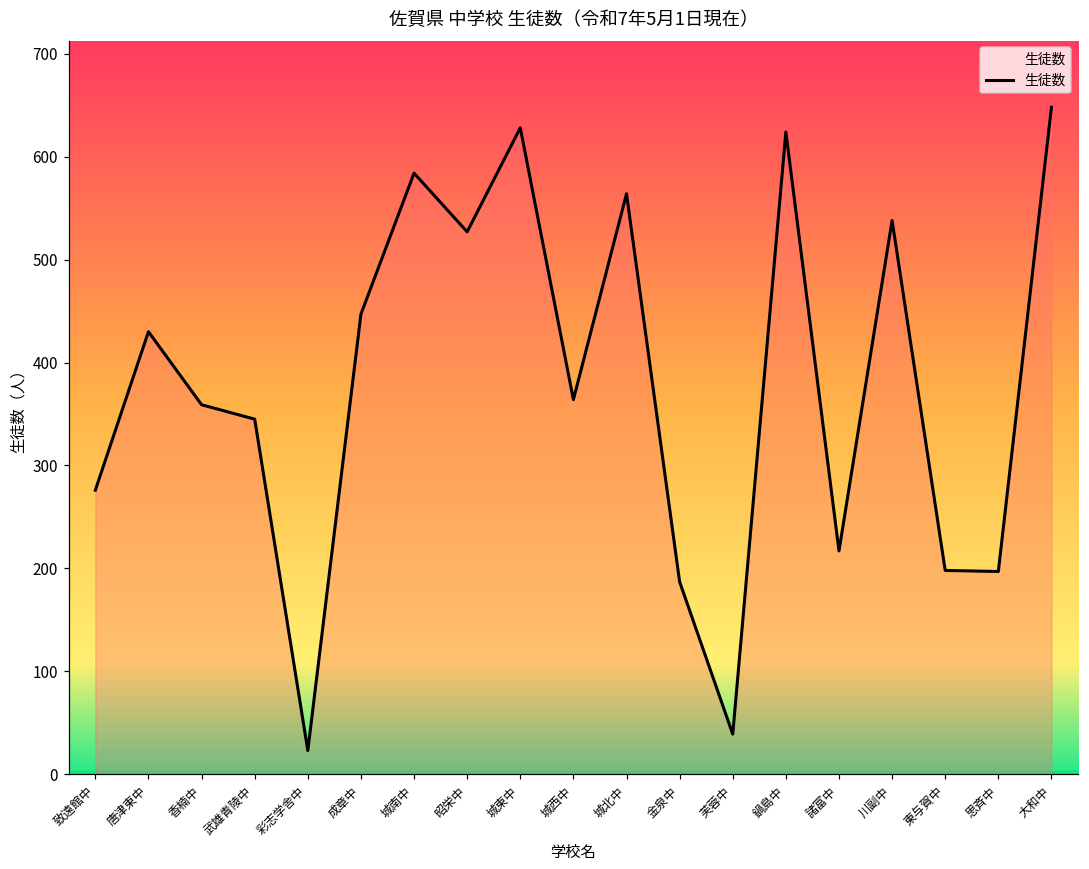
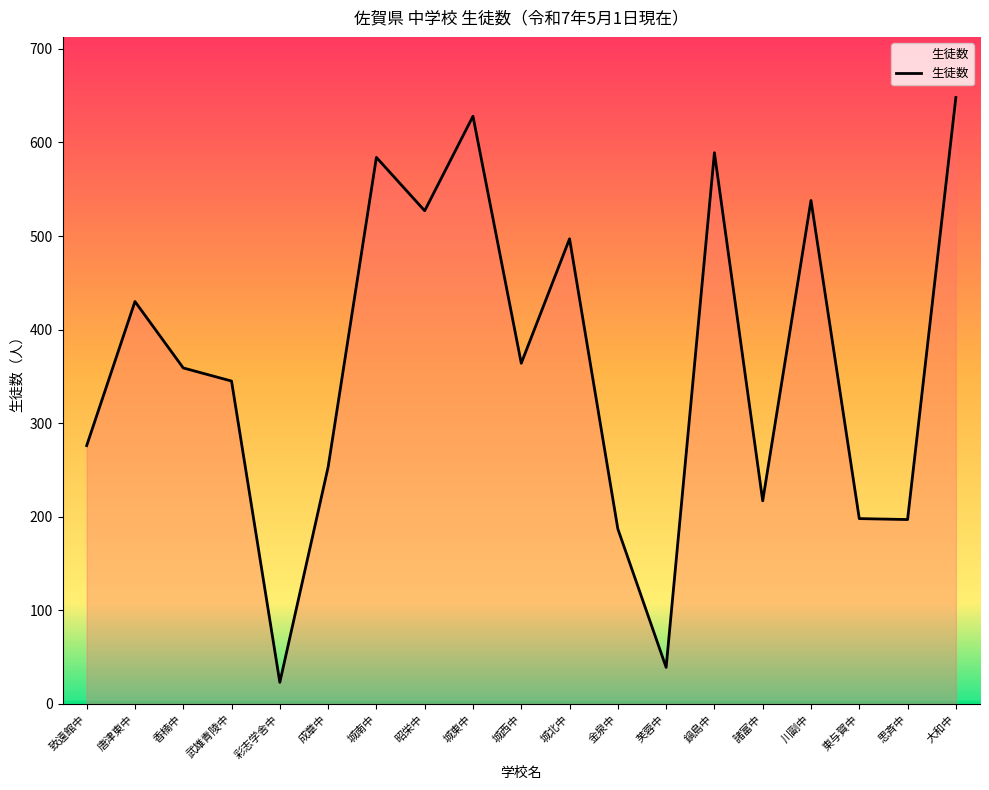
成章中: 450 -> 250
城北中: 560 -> 500
鍋島中: 620 -> 590
